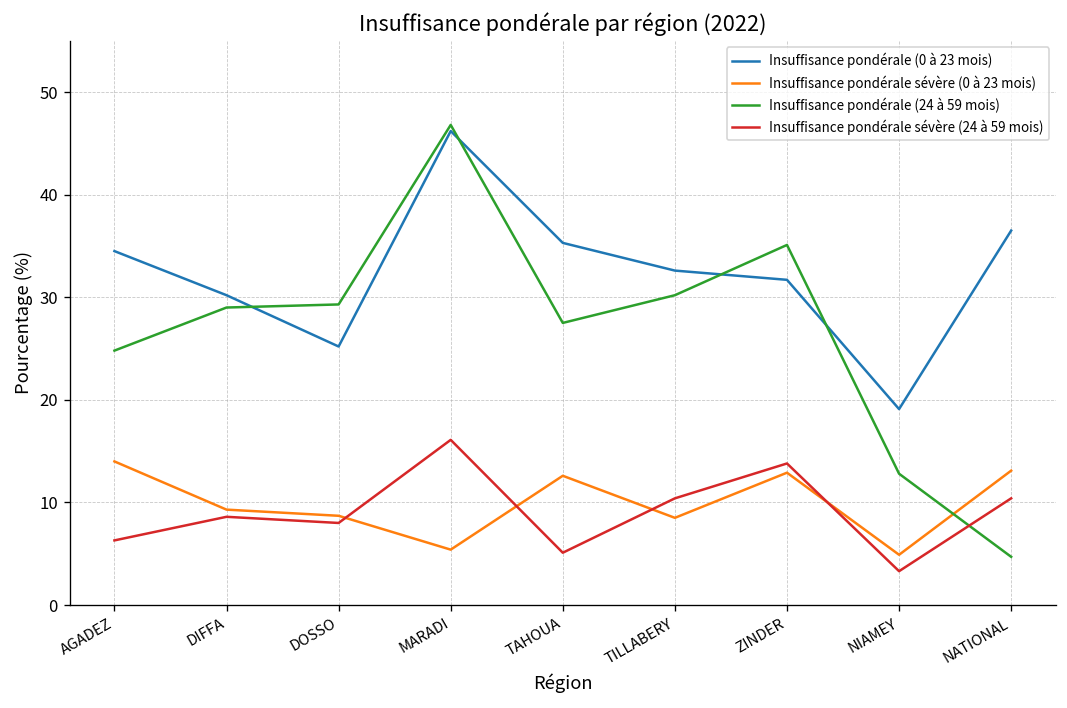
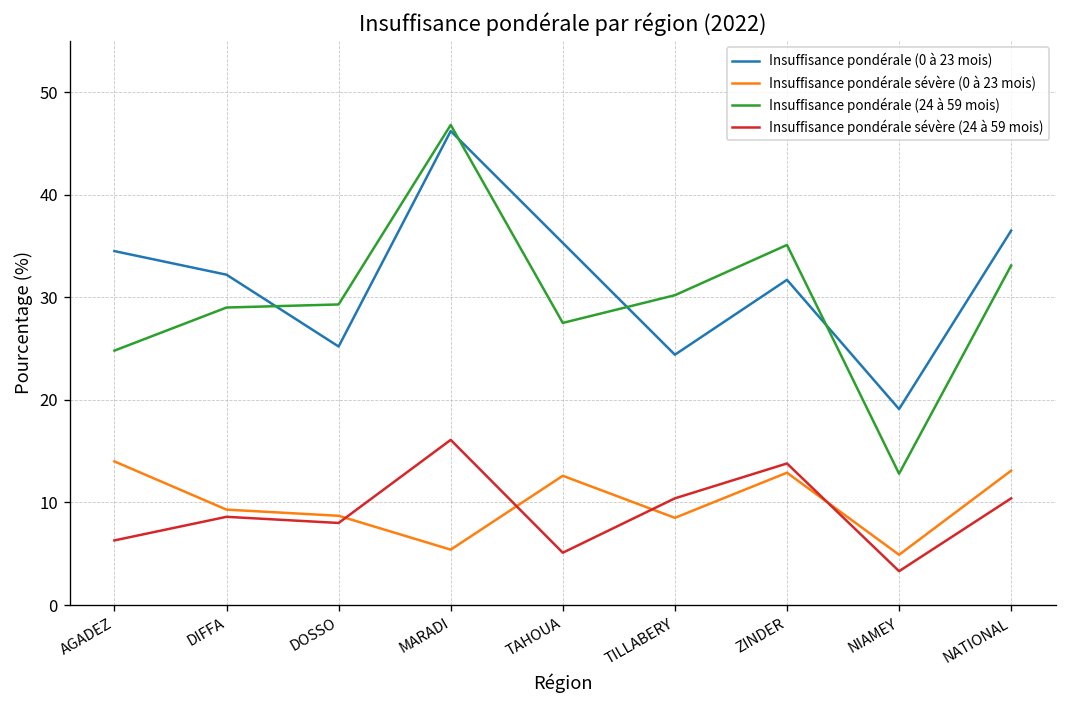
Insuffisance pondérale (0 à 23 mois), DIFFA: 30 -> 32
Insuffisance pondérale (0 à 23 mois), TILLABERY: 33 -> 24
Insuffisance pondérale (24 à 59 mois), NATIONAL: 5 -> 33
